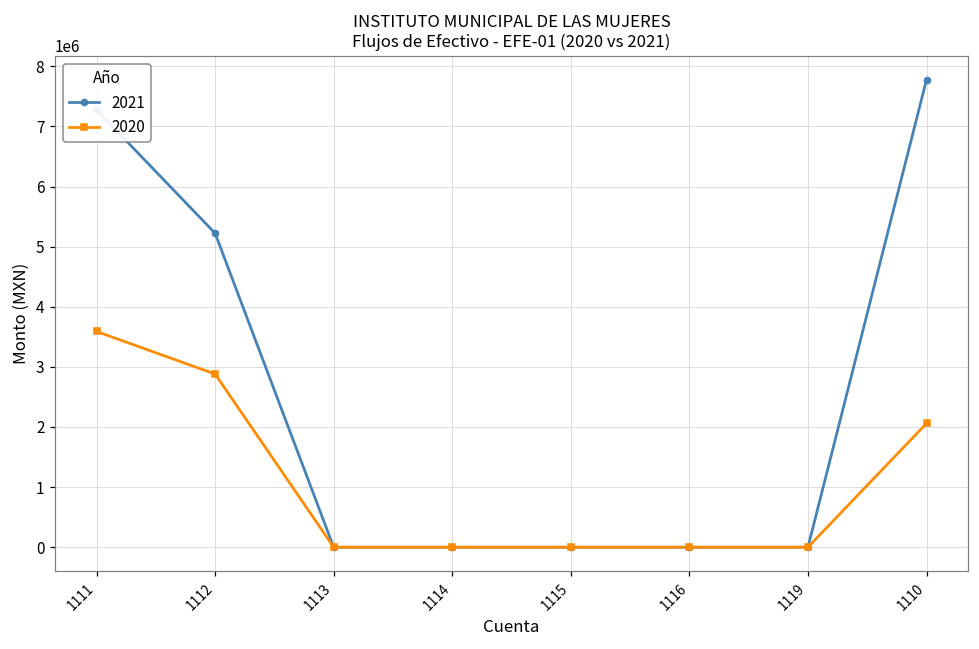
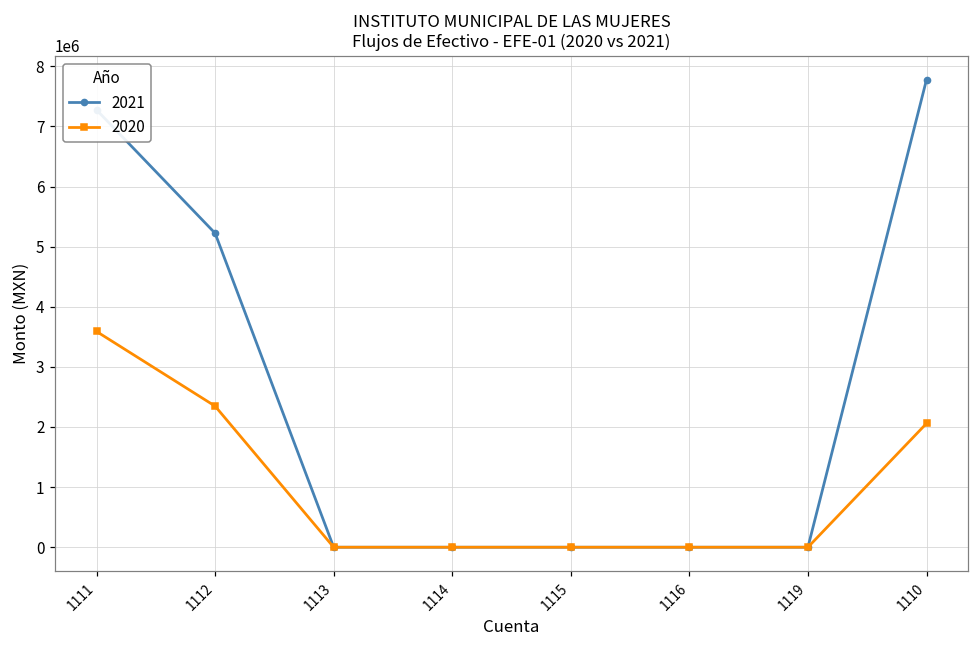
2020, 1112: 2900000 -> 2300000
